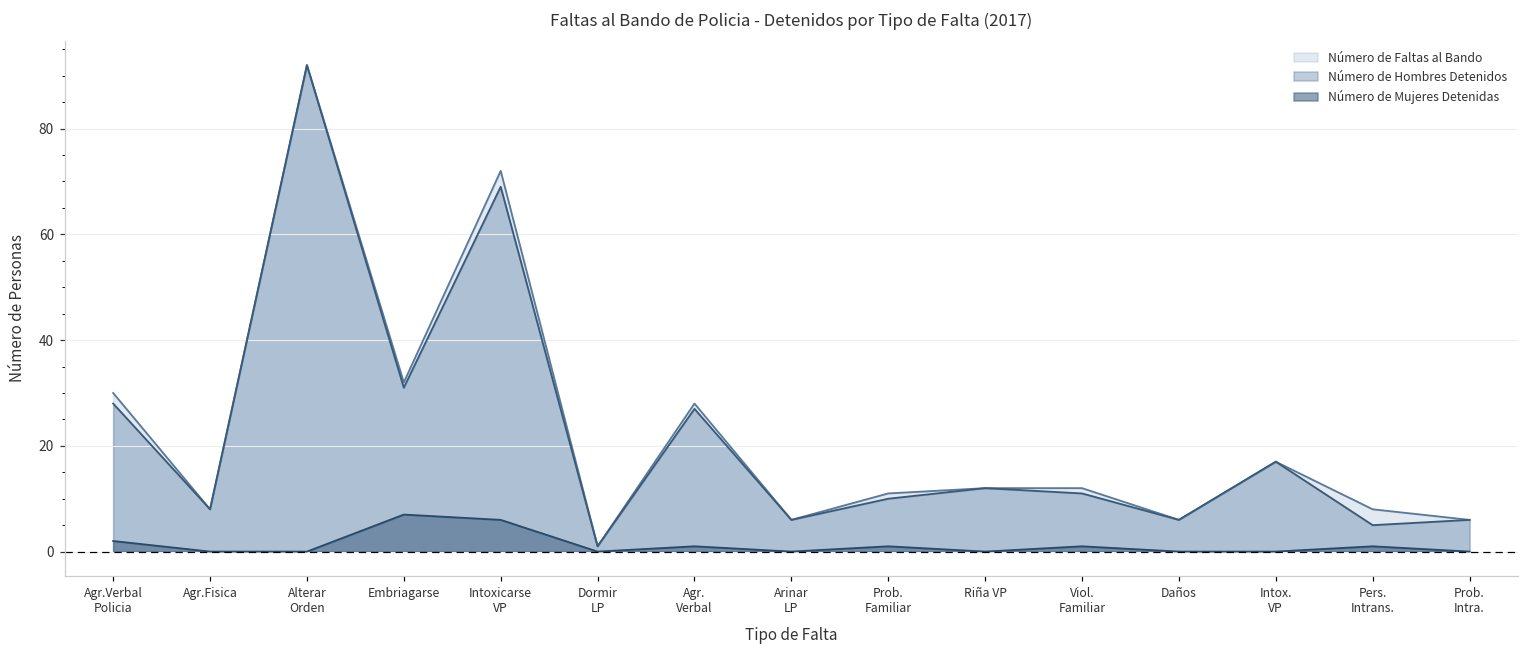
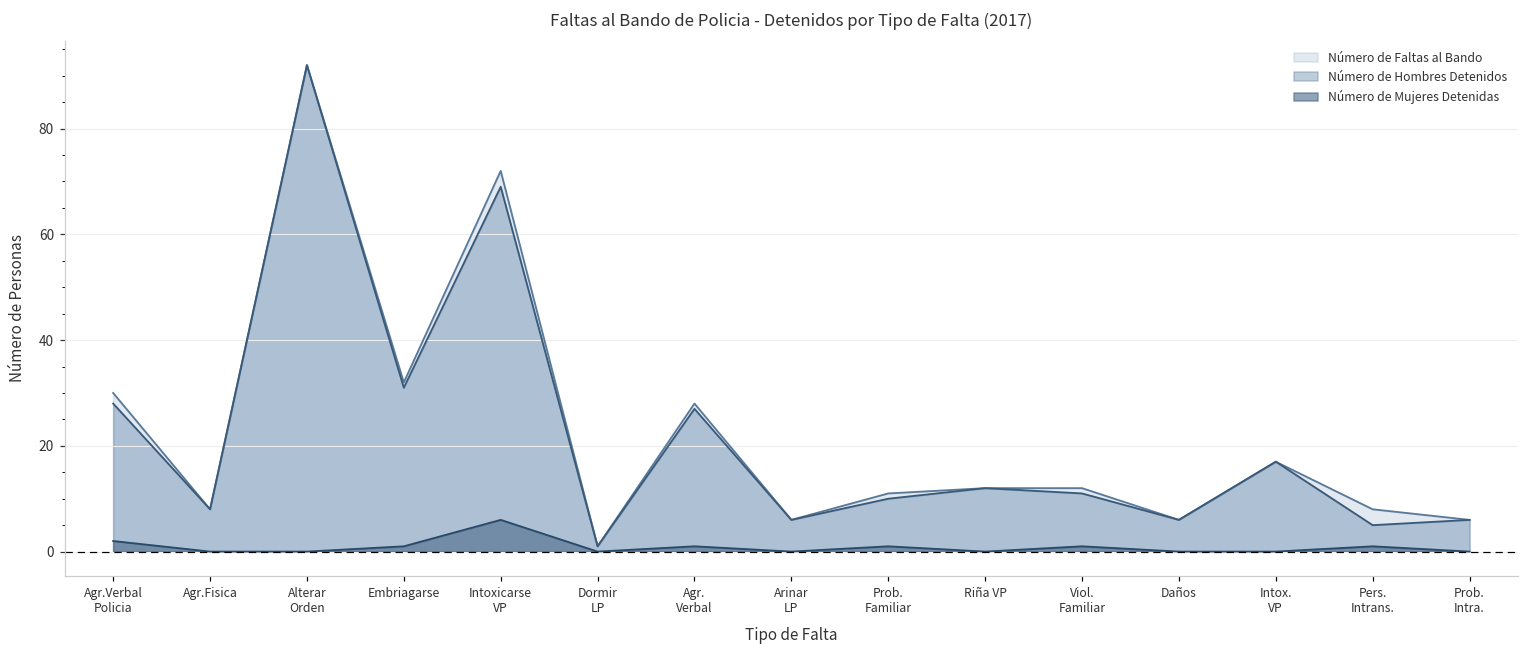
Número de Mujeres Detenidas, Embriagarse: 7 -> 1
